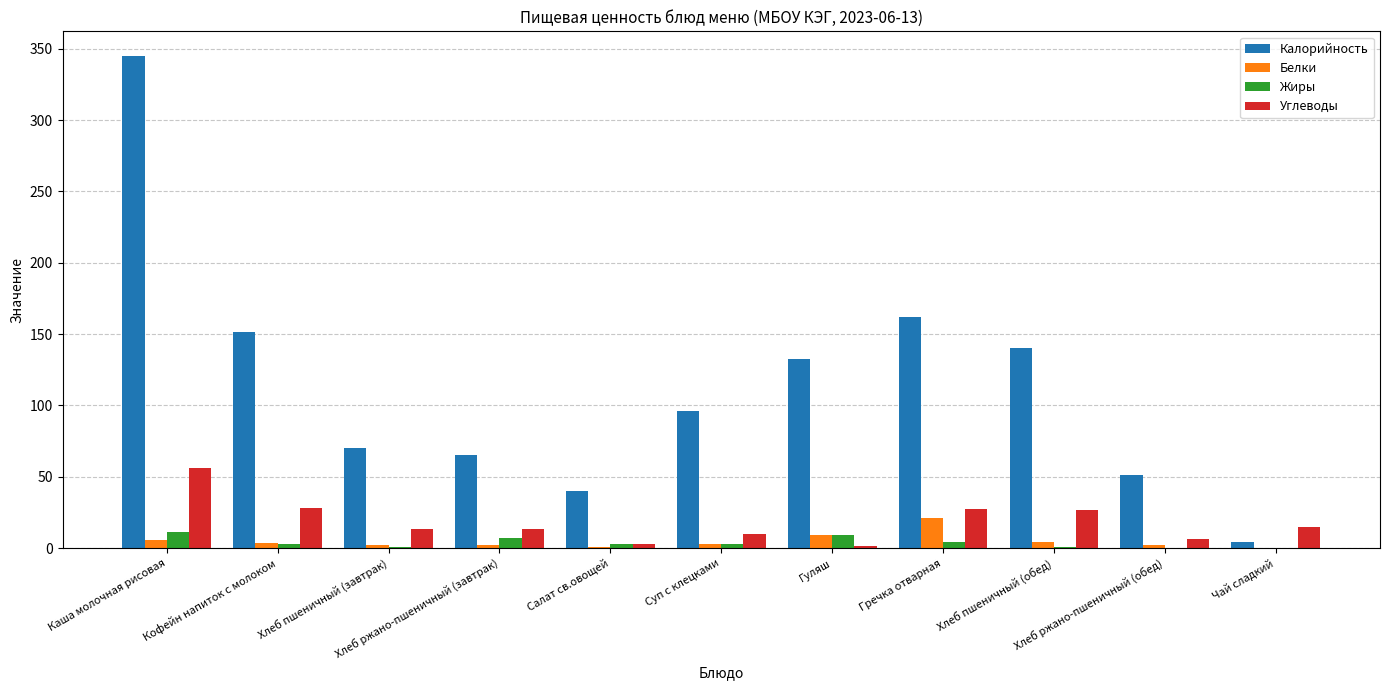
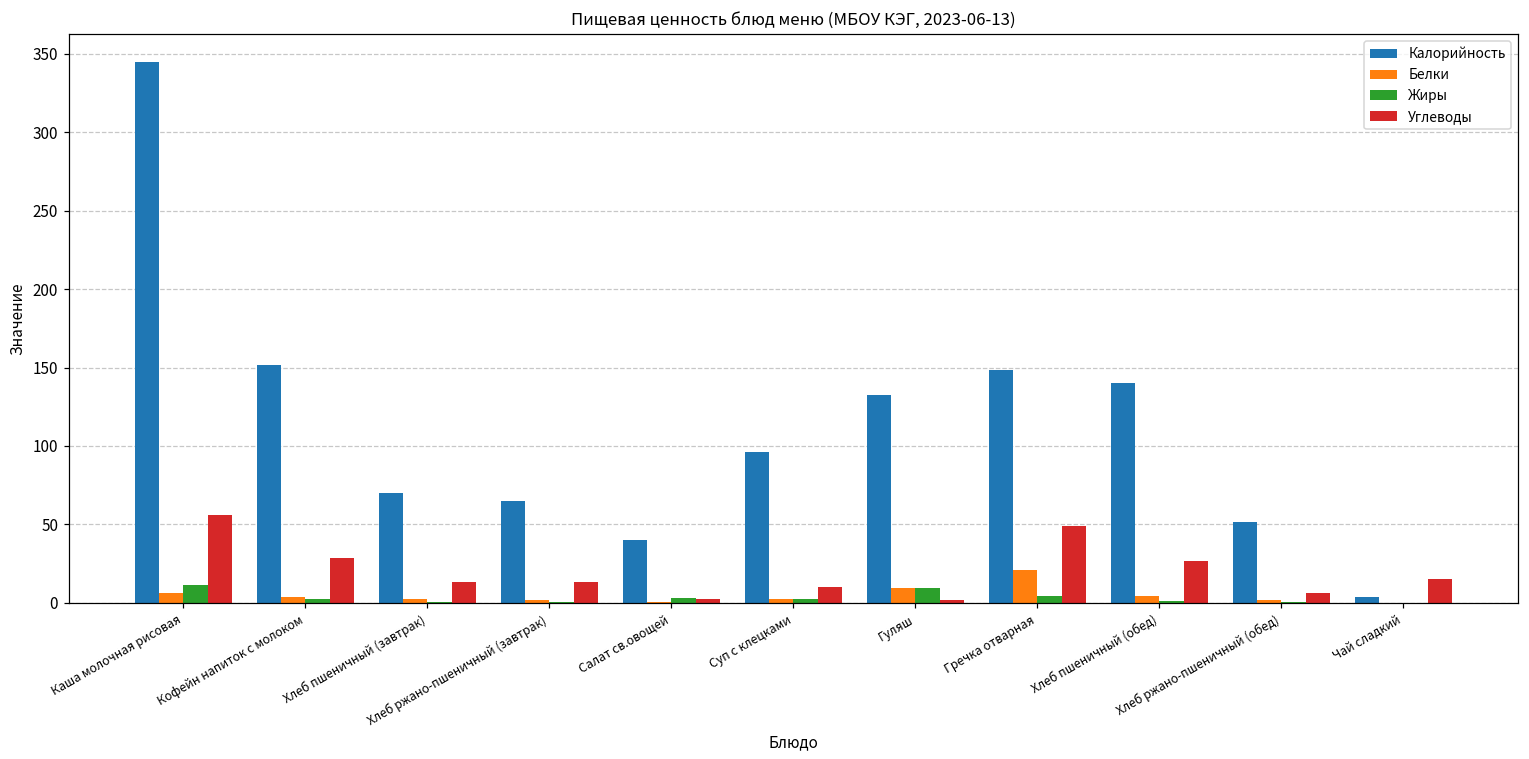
Жиры, Хлеб ржано-пшеничный (завтрак): 7 -> 0
Калорийность, Гречка отварная: 162 -> 148
Углеводы, Гречка отварная: 27 -> 49
